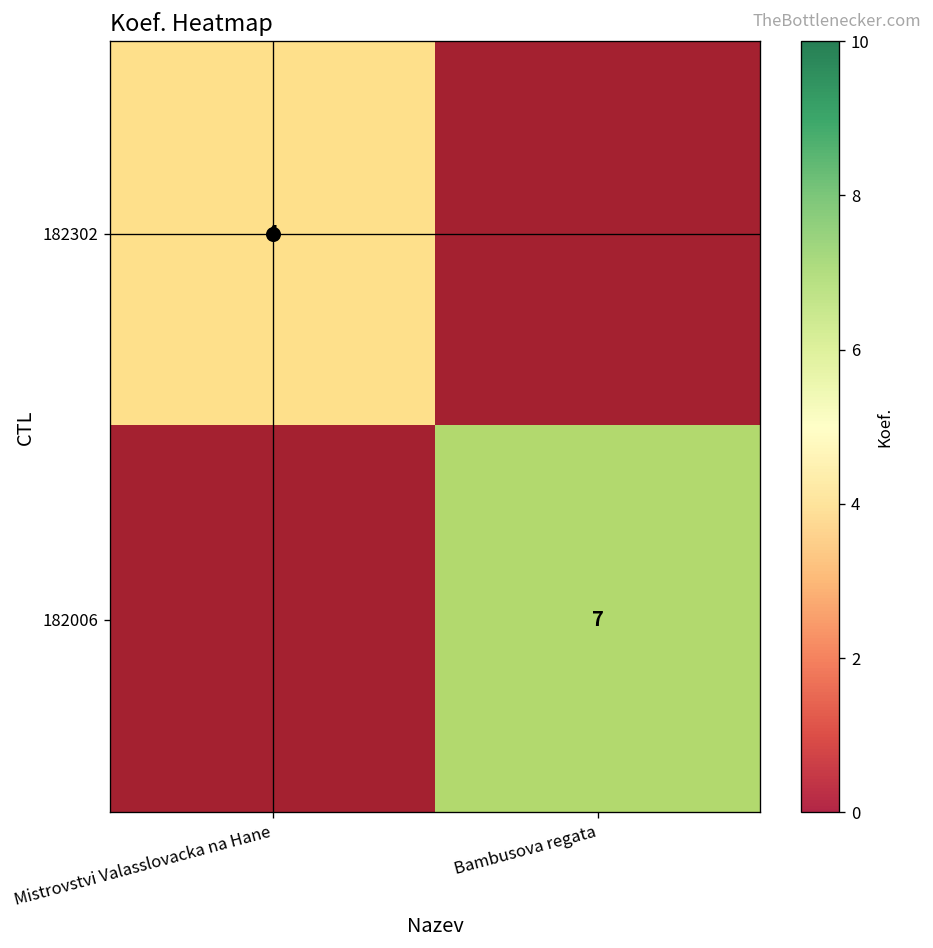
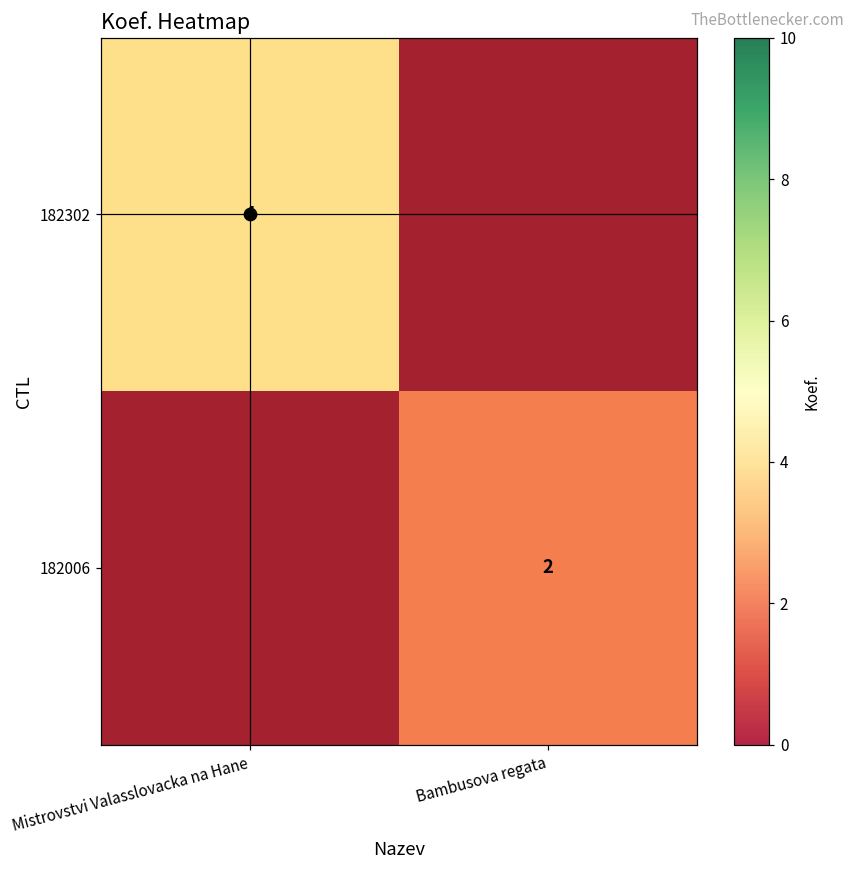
182006, Bambusova regata: 7 -> 2
